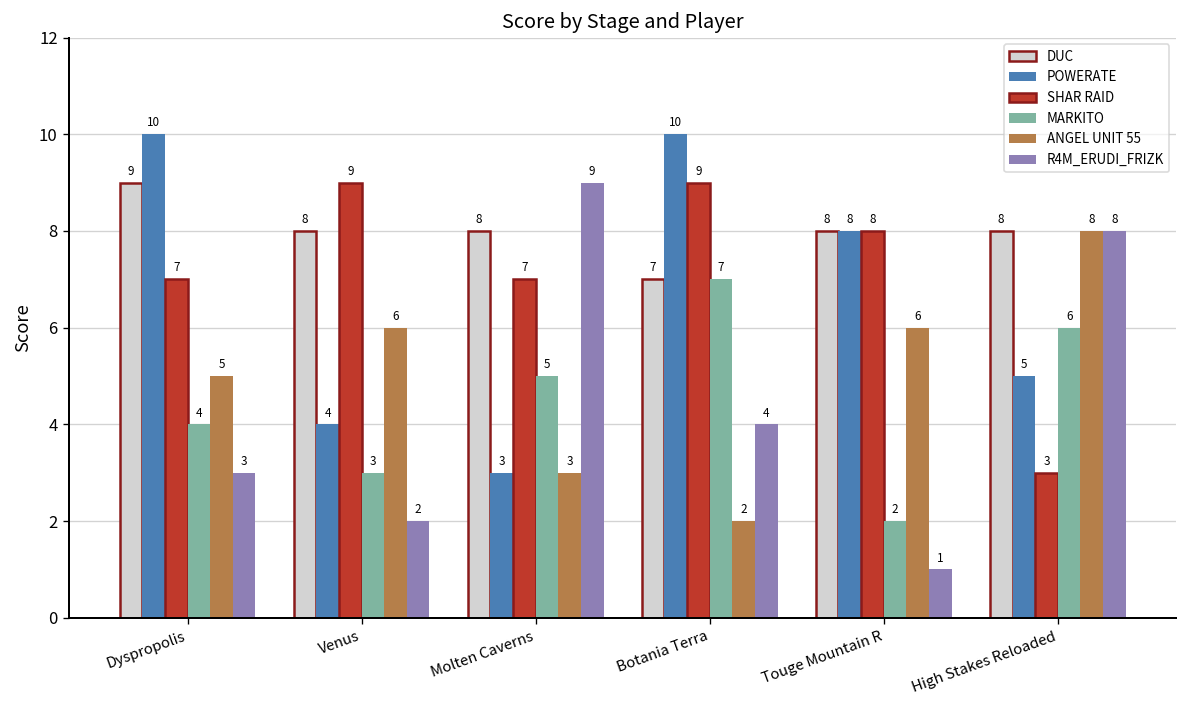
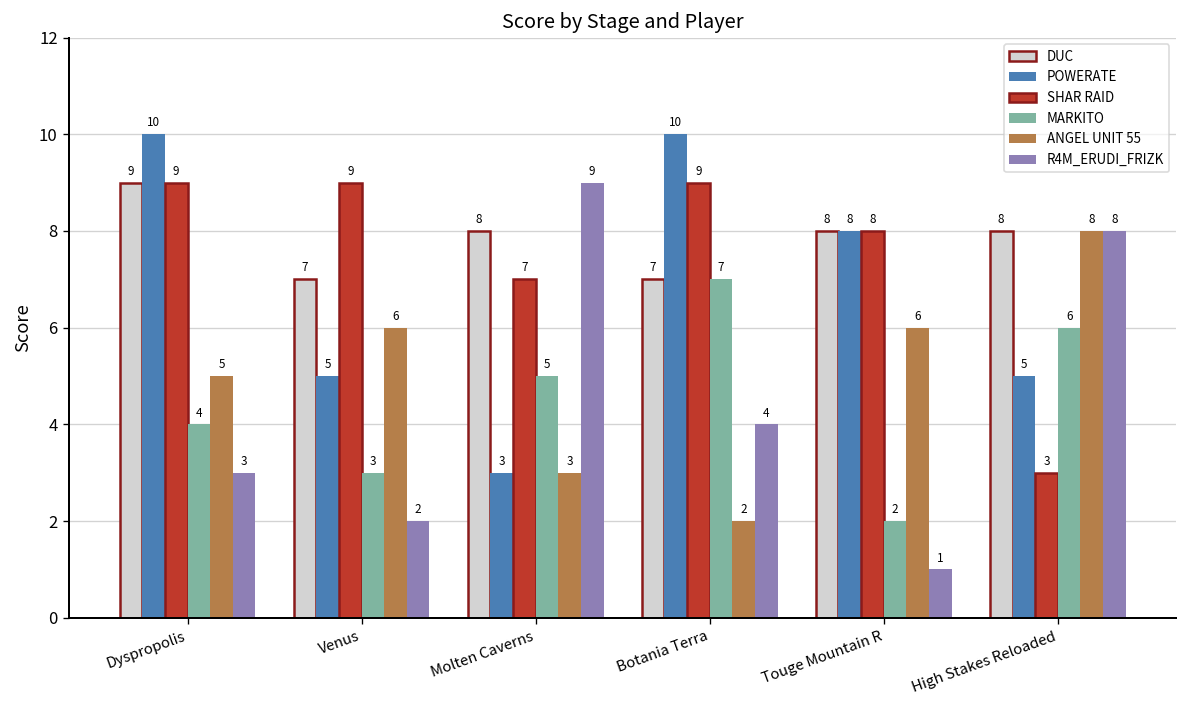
SHAR RAID, Dyspropolis: 7 -> 9
DUC, Venus: 8 -> 7
POWERATE, Venus: 4 -> 5
